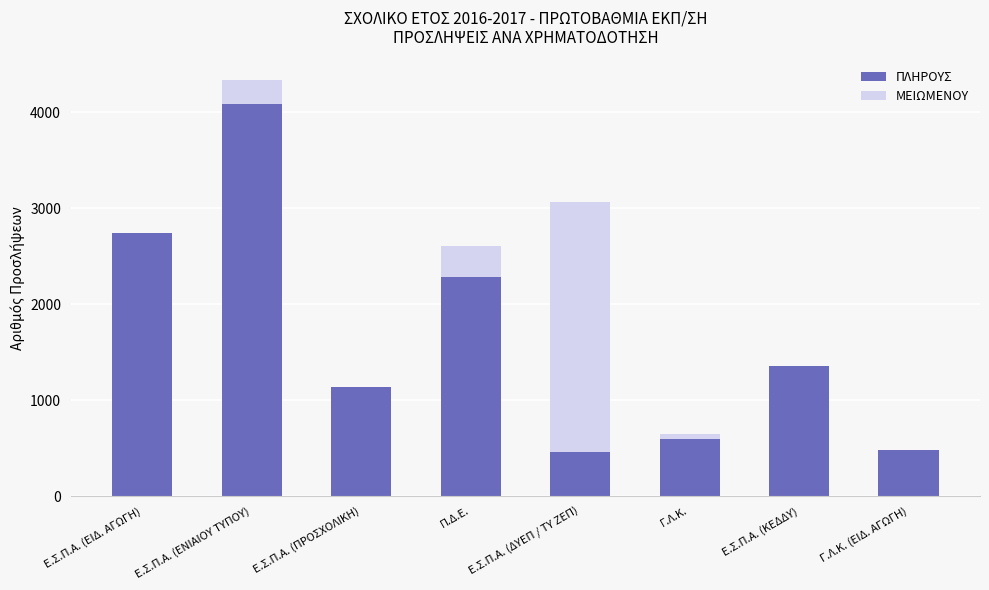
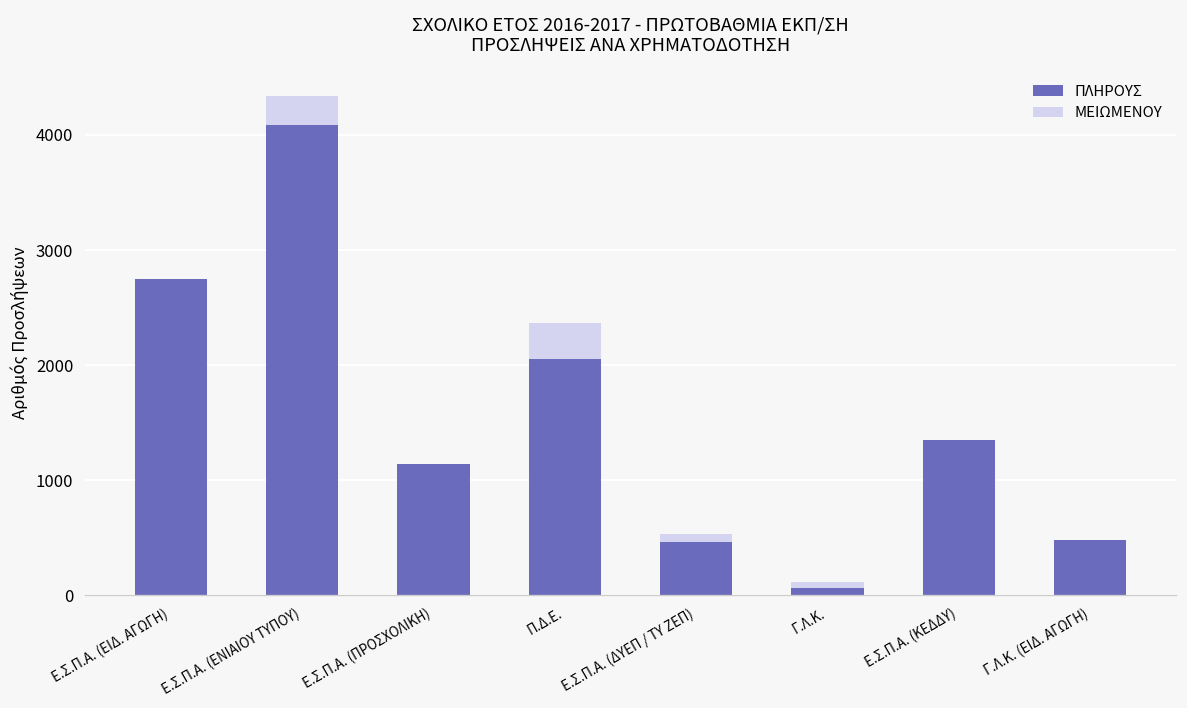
ΠΛΗΡΟΥΣ, Π.Δ.Ε.: 2300 -> 2100
ΜΕΙΩΜΕΝΟΥ, Ε.Σ.Π.Α. (ΔΥΕΠ / ΤΥ ΖΕΠ): 2600 -> 100
ΠΛΗΡΟΥΣ, Γ.Λ.Κ.: 600 -> 100
